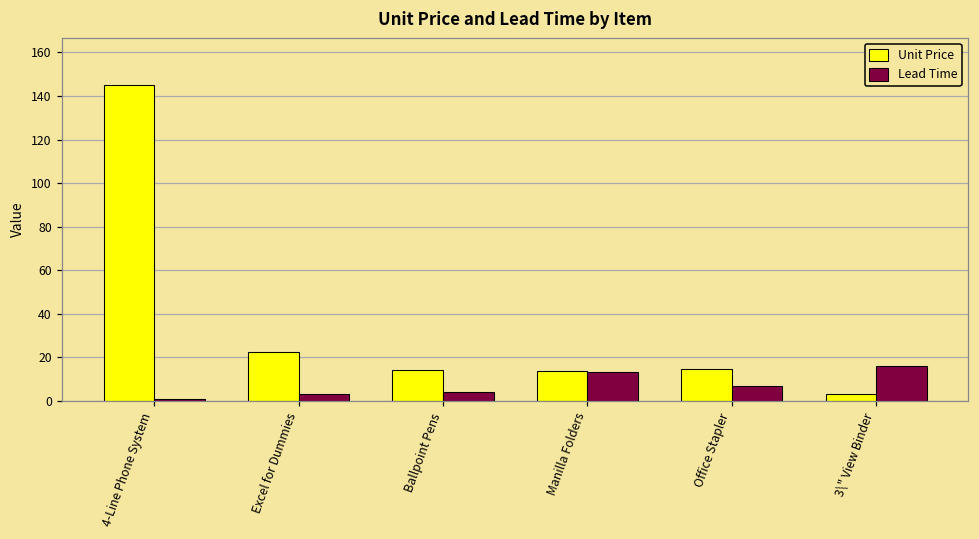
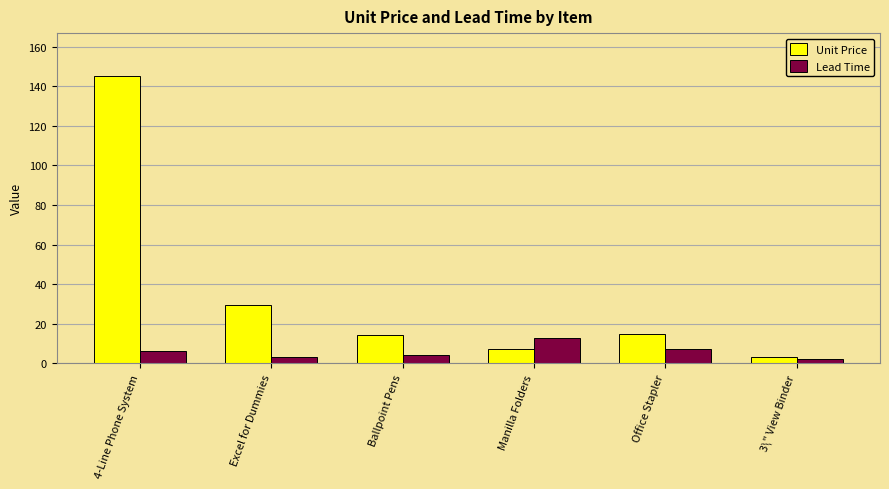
Lead Time, 4-Line Phone System: 1 -> 6
Unit Price, Excel for Dummies: 23 -> 29
Unit Price, Manilla Folders: 14 -> 7
Lead Time, 3\" View Binder: 16 -> 2
